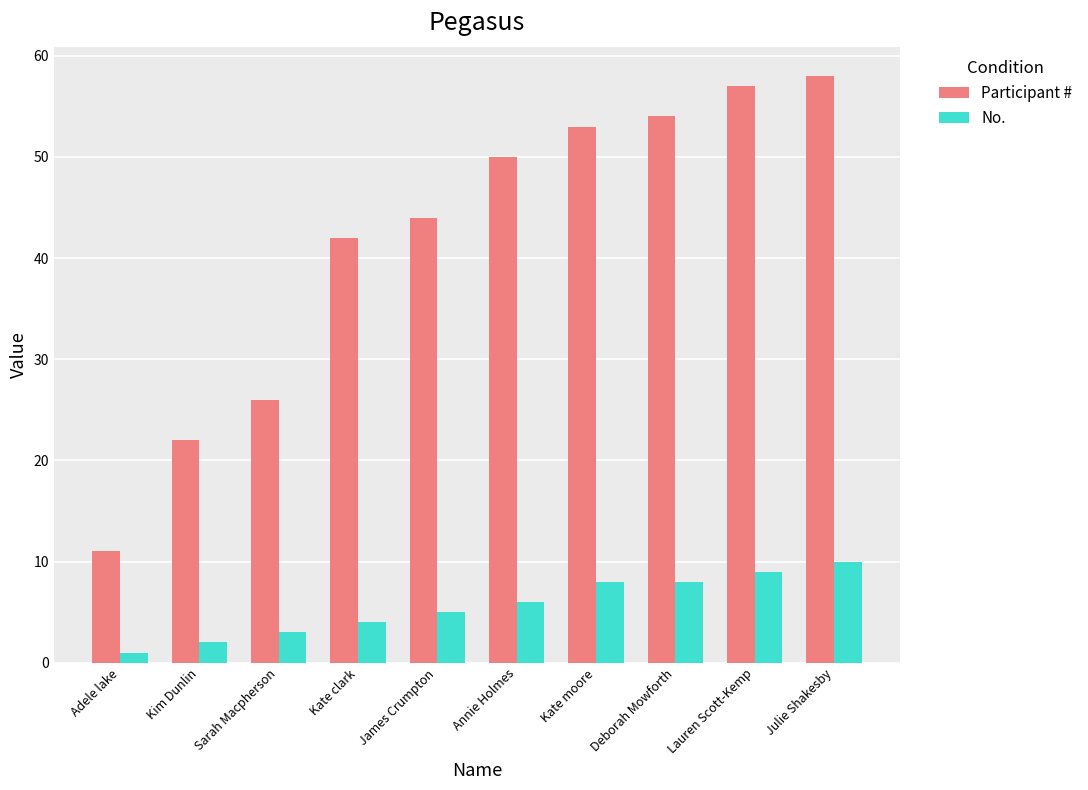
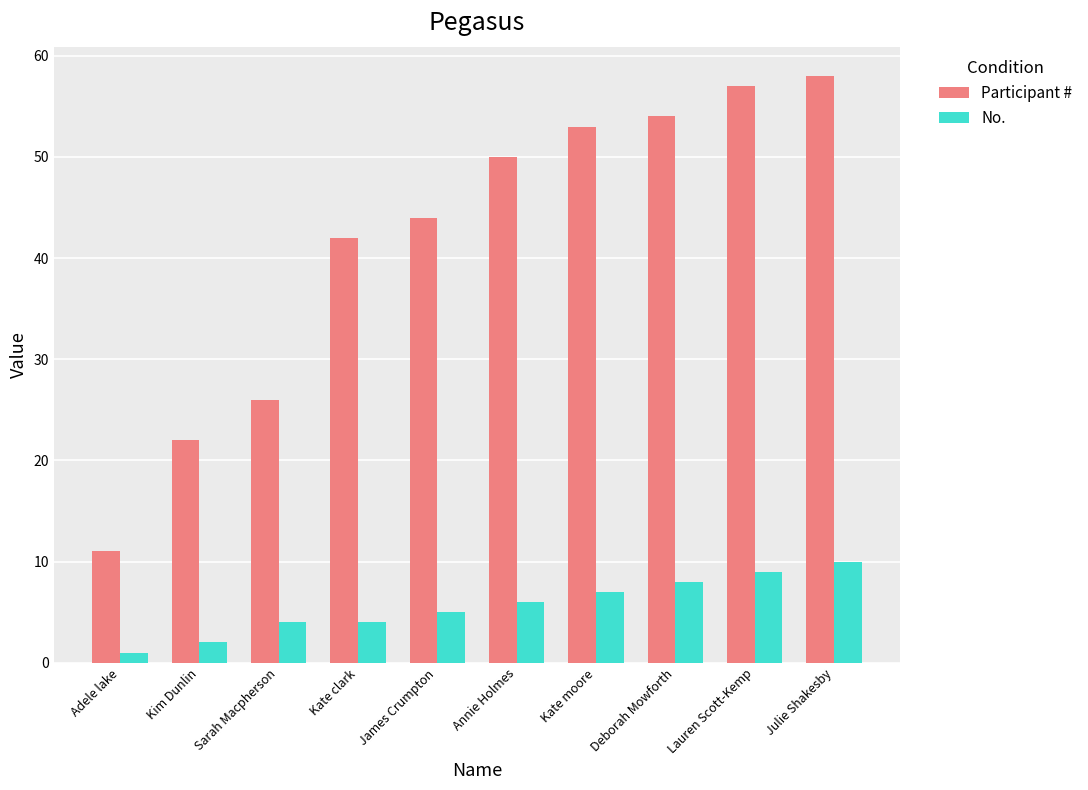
No., Sarah Macpherson: 3 -> 4
No., Kate moore: 8 -> 7
